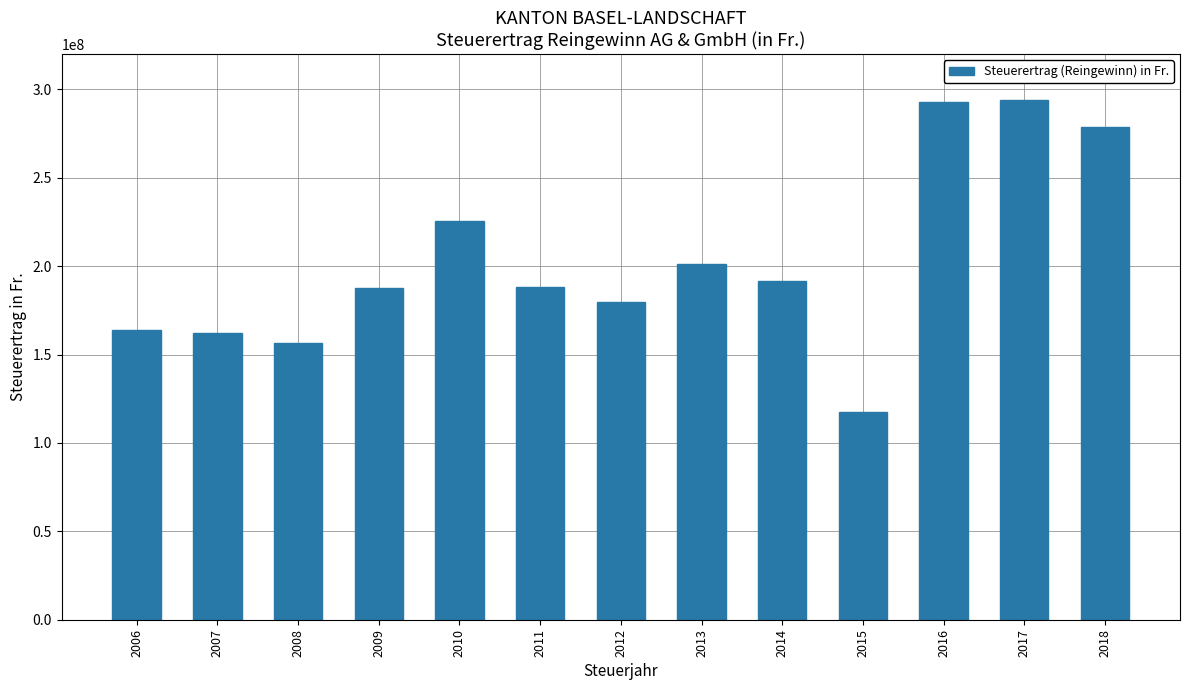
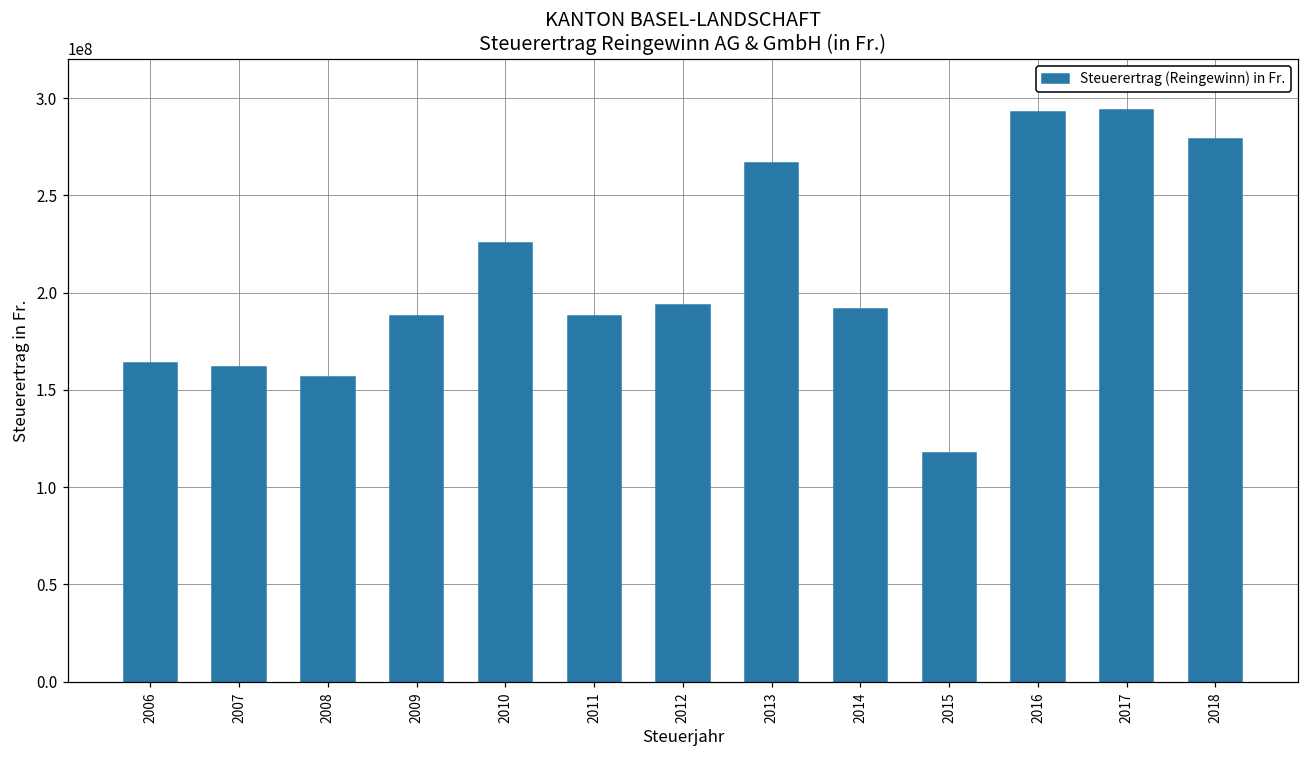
2012: 180000000 -> 194000000
2013: 201000000 -> 267000000
